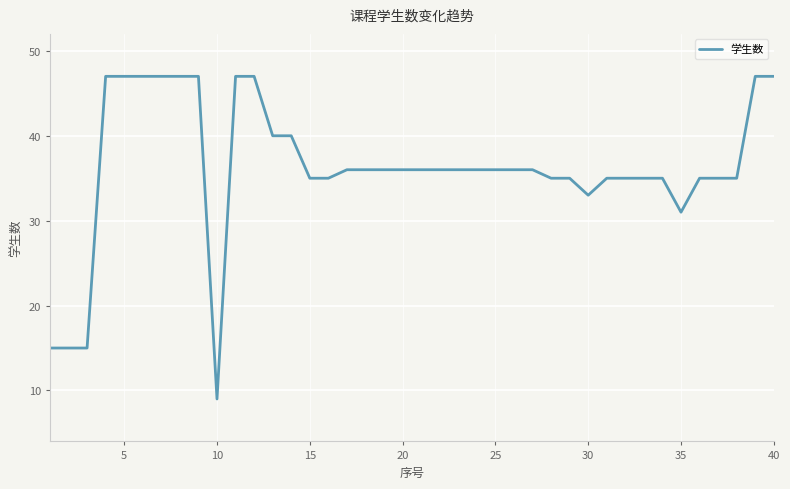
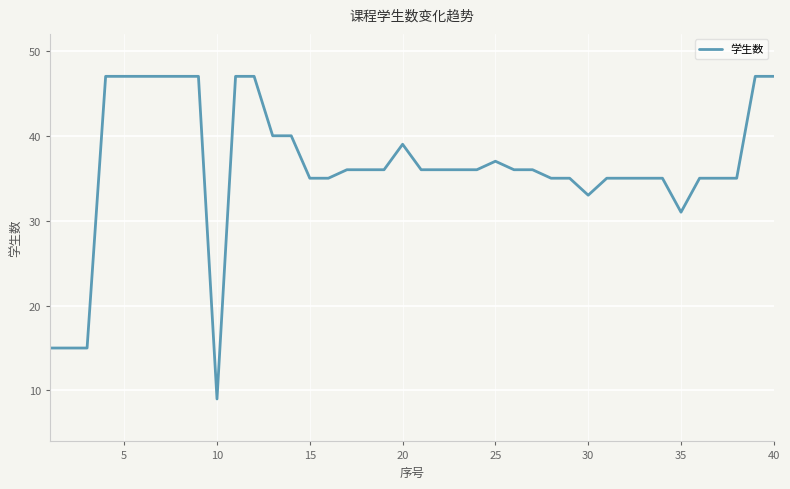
20: 36 -> 39
25: 36 -> 37
